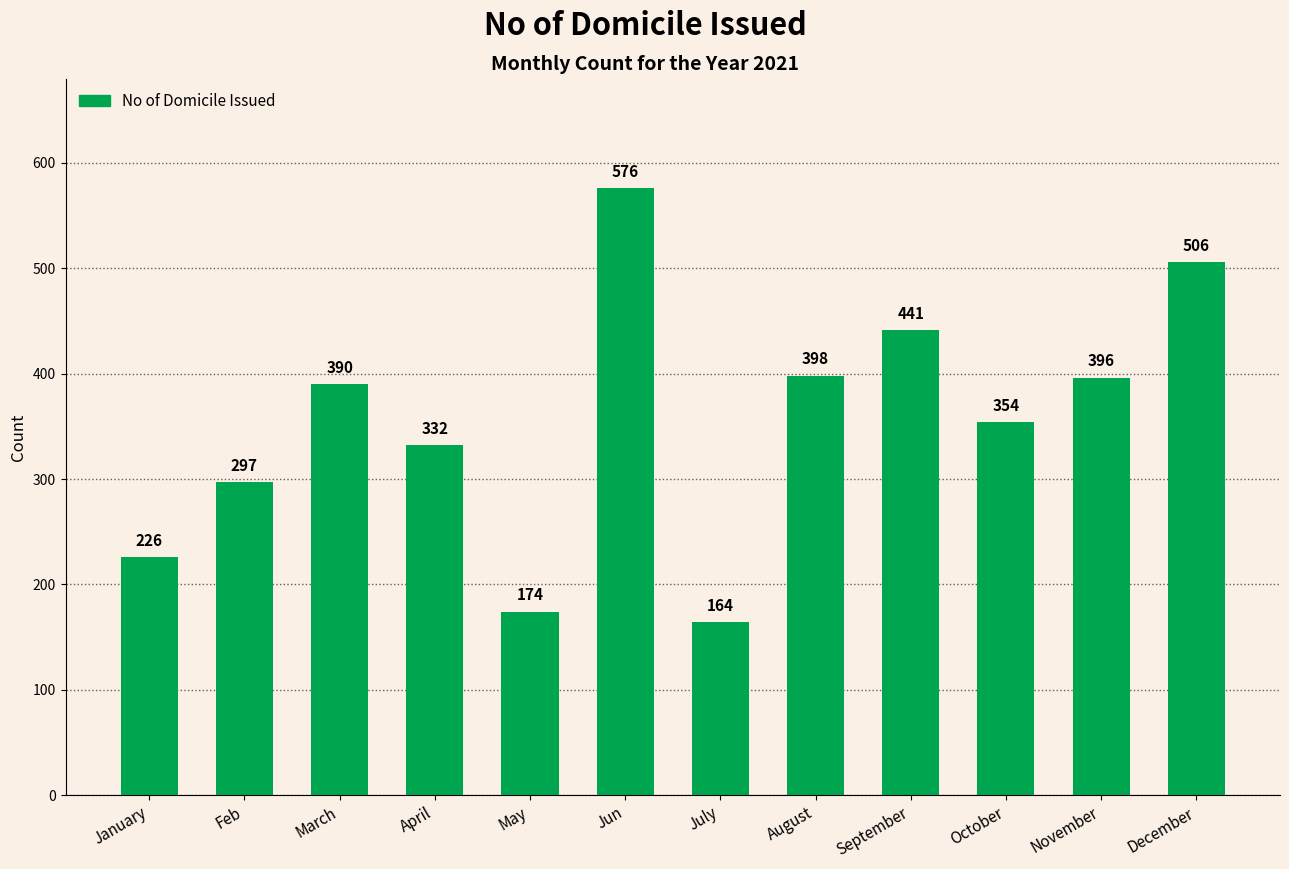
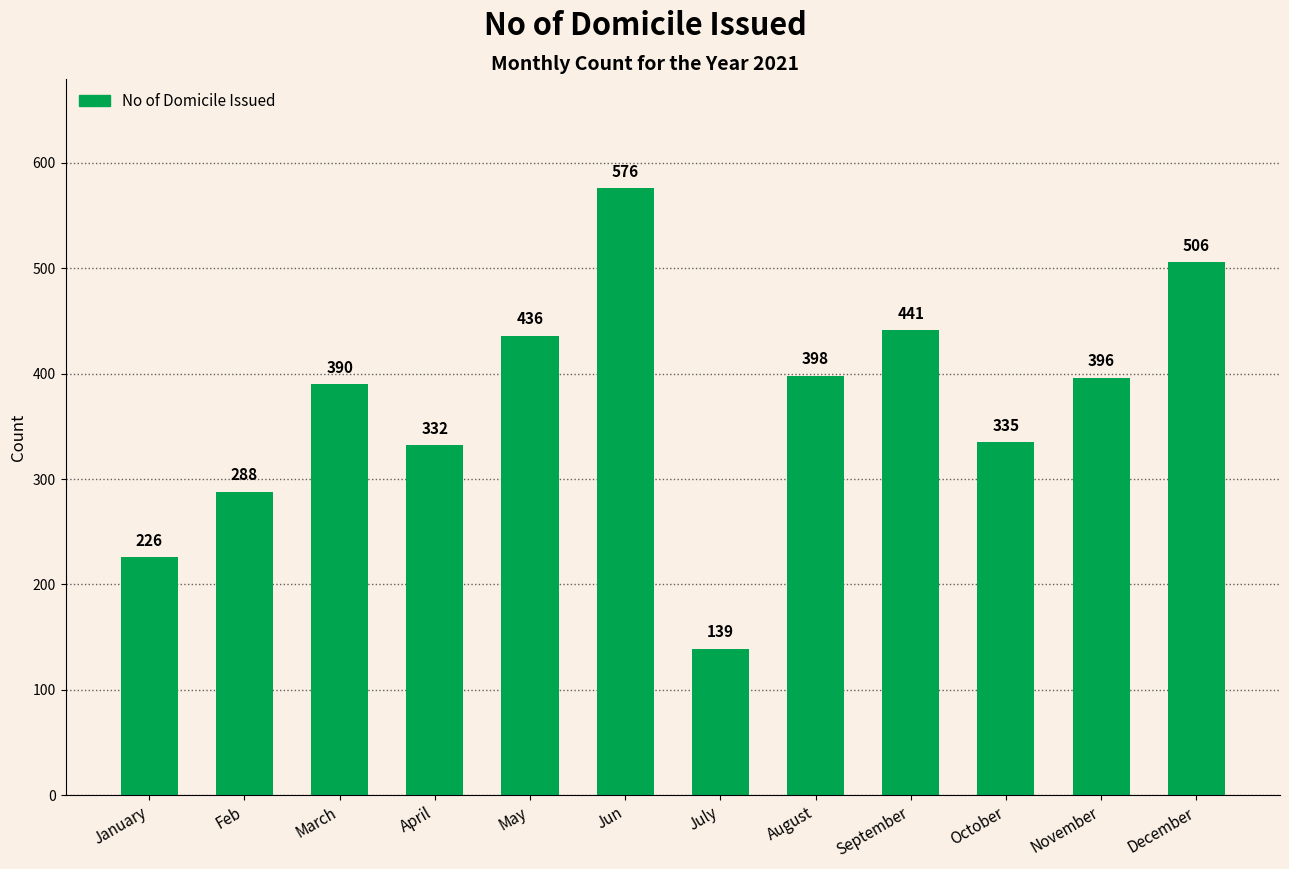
Feb: 297 -> 288
May: 174 -> 436
July: 164 -> 139
October: 354 -> 335
